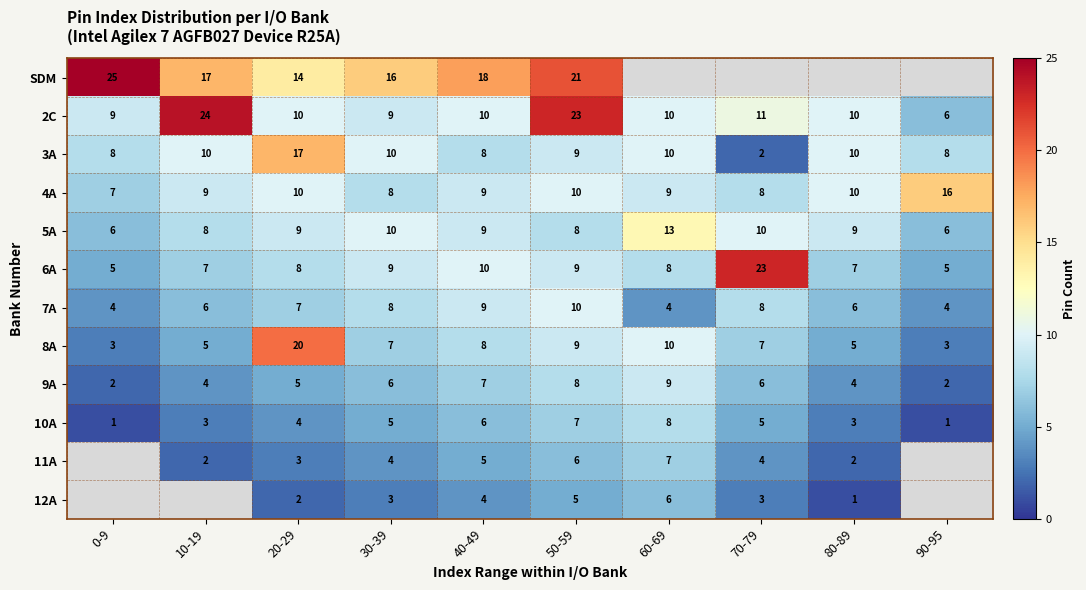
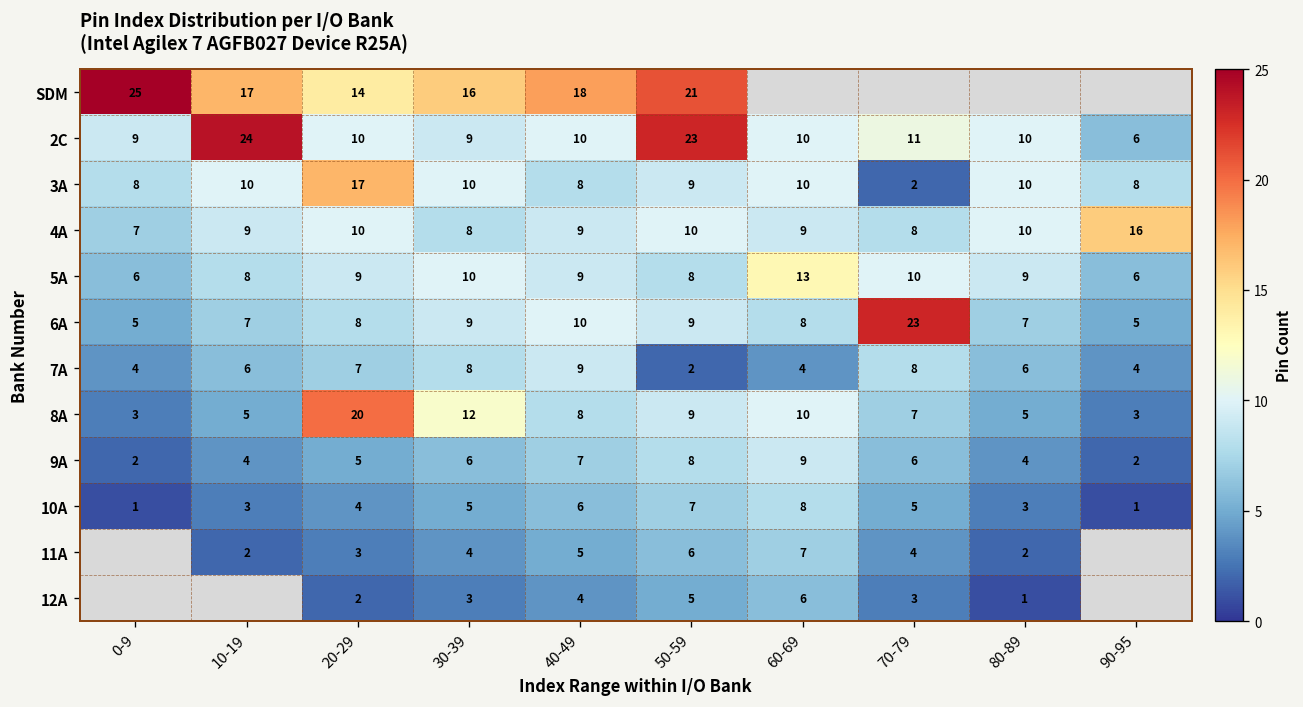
7A, 50-59: 10 -> 2
8A, 30-39: 7 -> 12
